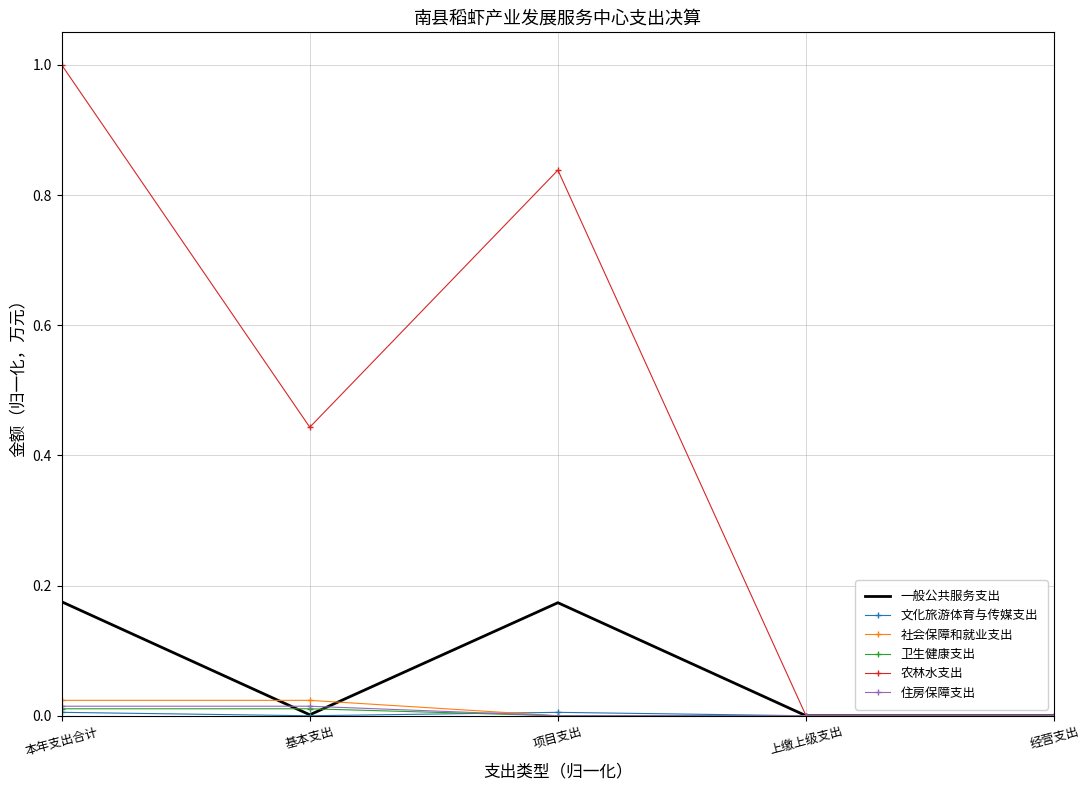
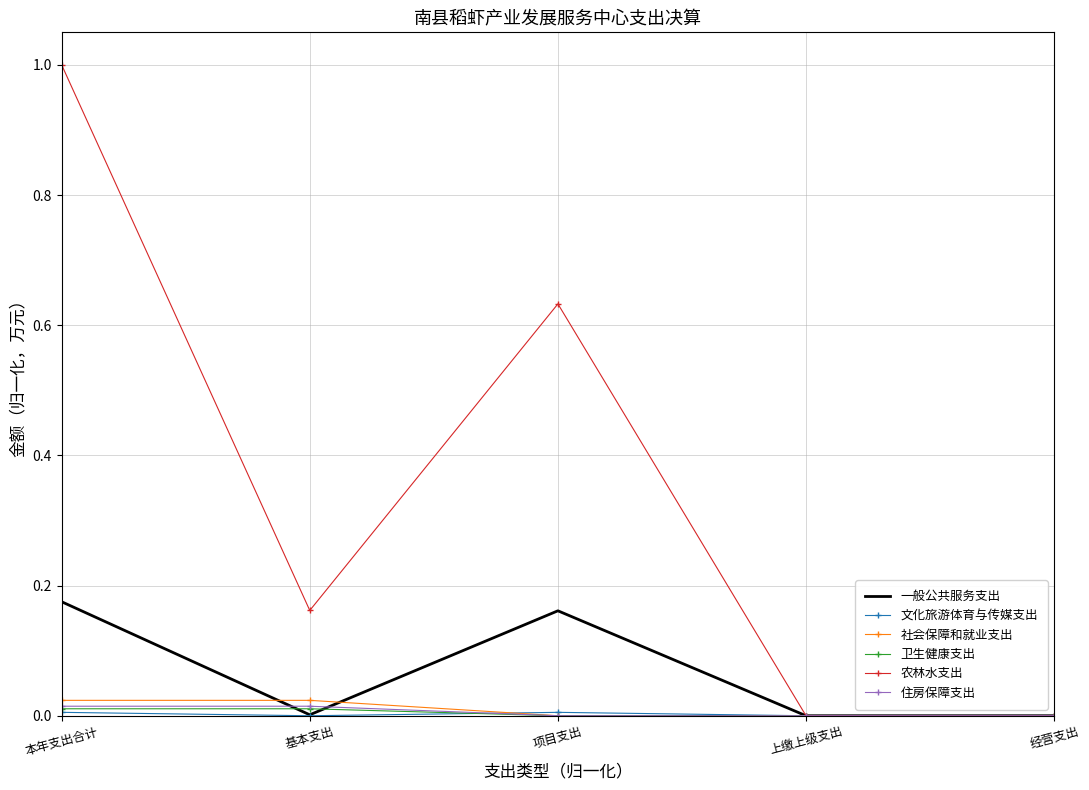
农林水支出, 基本支出: 0.44 -> 0.16
一般公共服务支出, 项目支出: 0.17 -> 0.16
农林水支出, 项目支出: 0.84 -> 0.63
